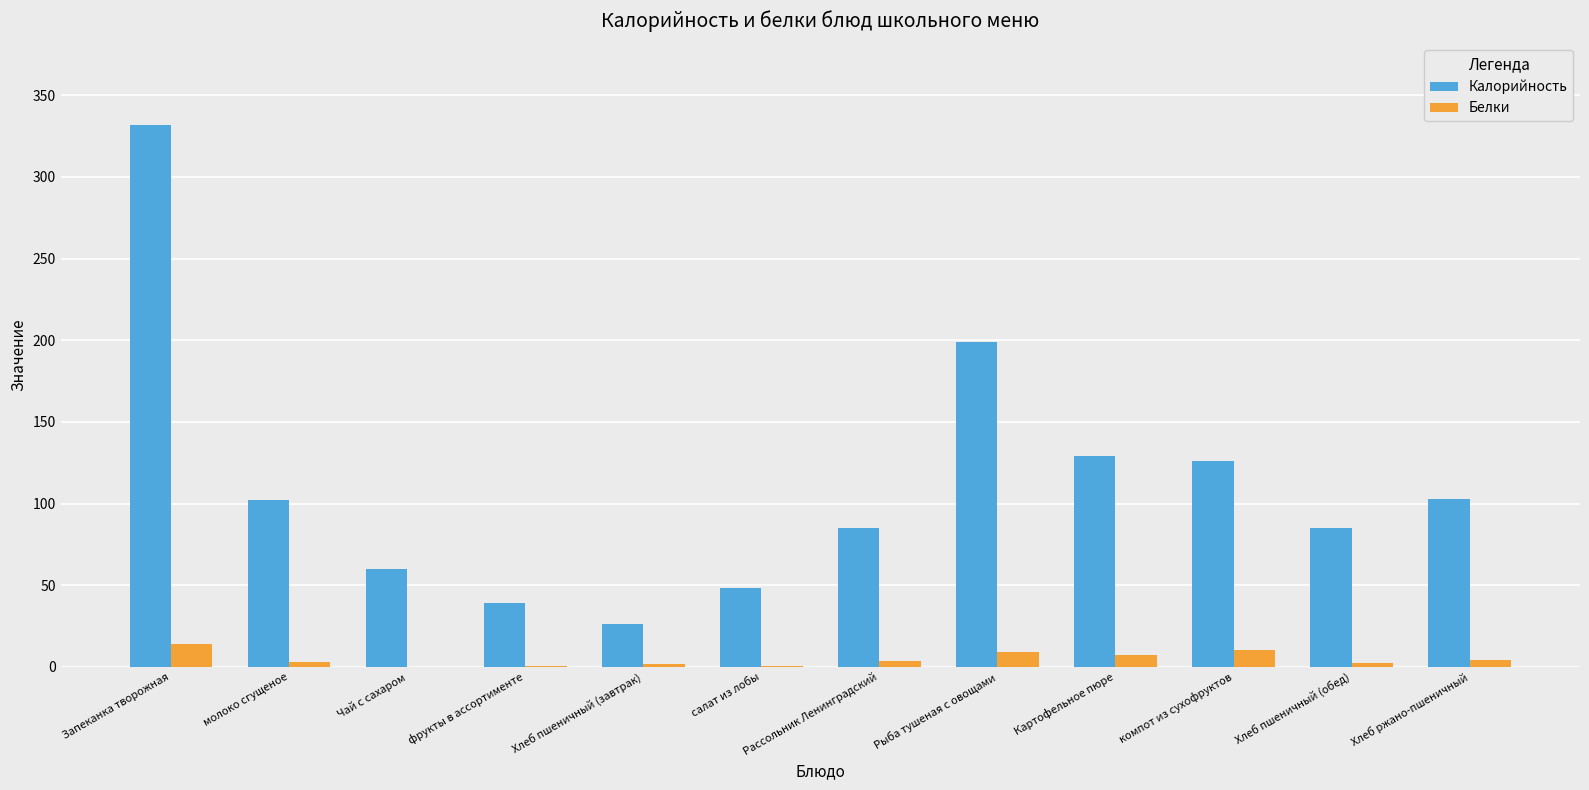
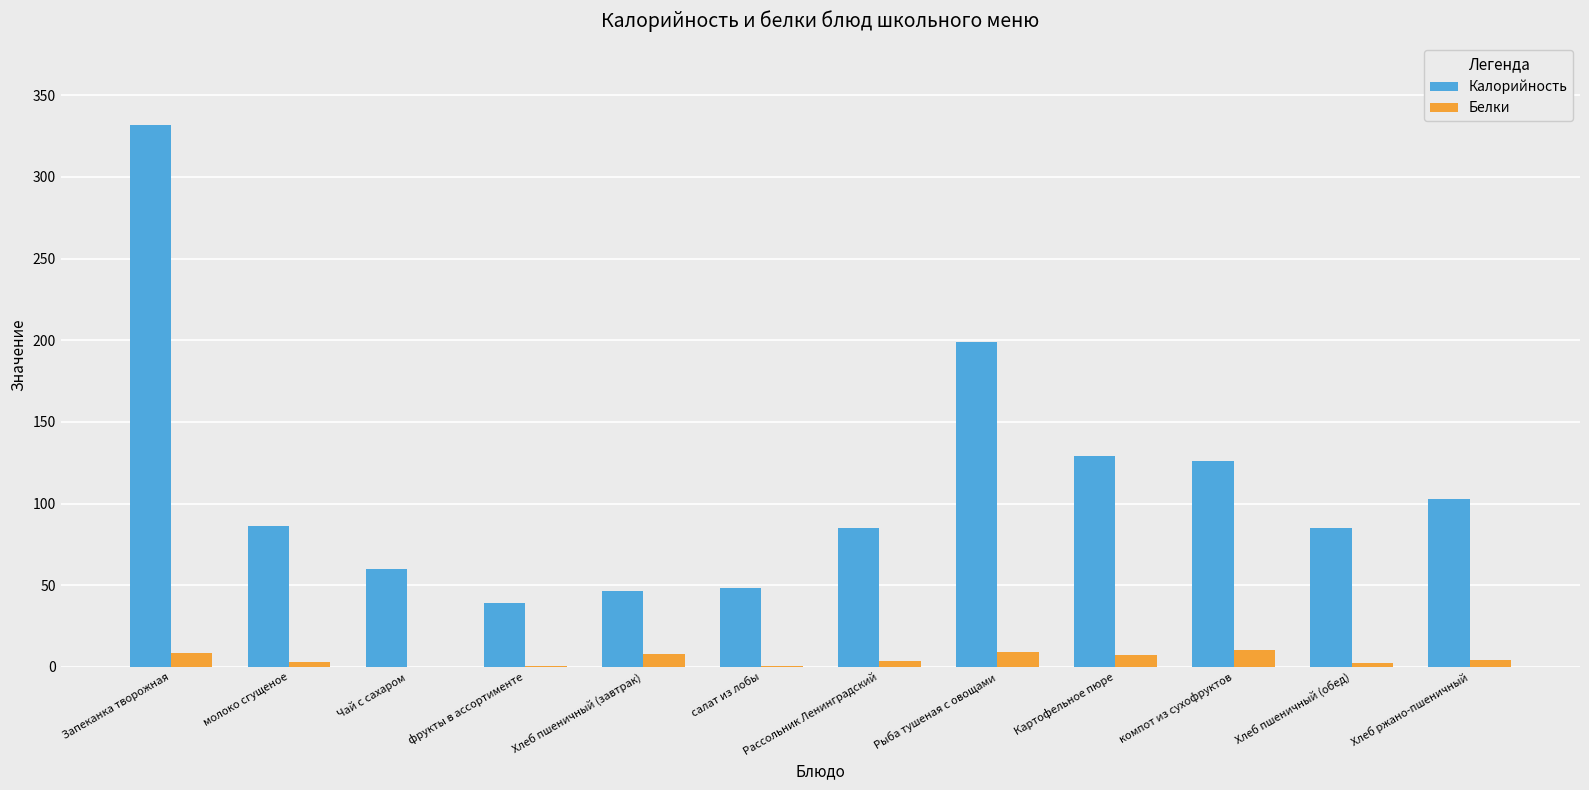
Белки, Запеканка творожная: 14 -> 8
Калорийность, молоко сгущеное: 102 -> 86
Калорийность, Хлеб пшеничный (завтрак): 26 -> 47
Белки, Хлеб пшеничный (завтрак): 2 -> 8
